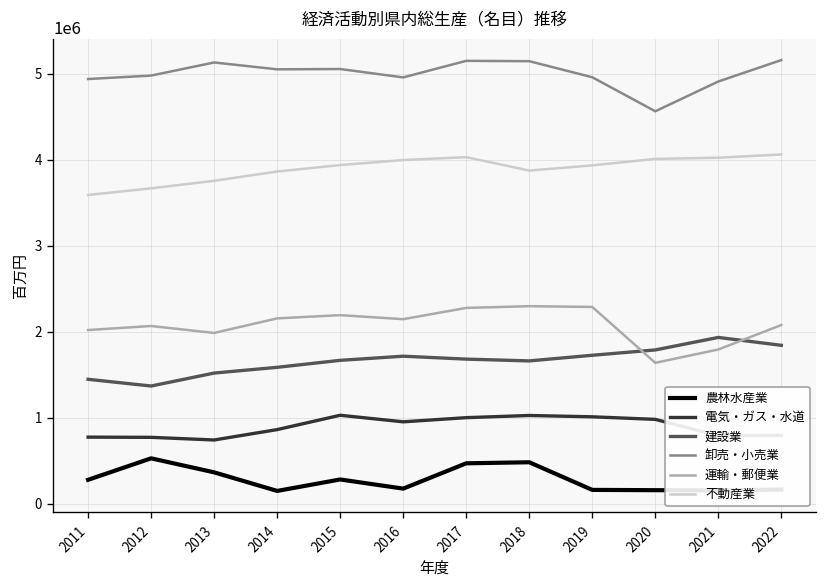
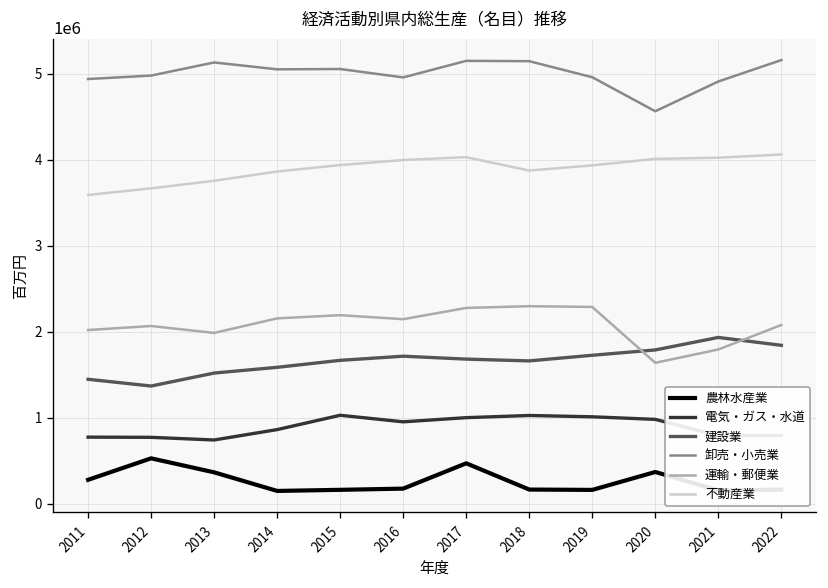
農林水産業, 2015: 300000 -> 200000
農林水産業, 2018: 500000 -> 200000
農林水産業, 2020: 200000 -> 400000
